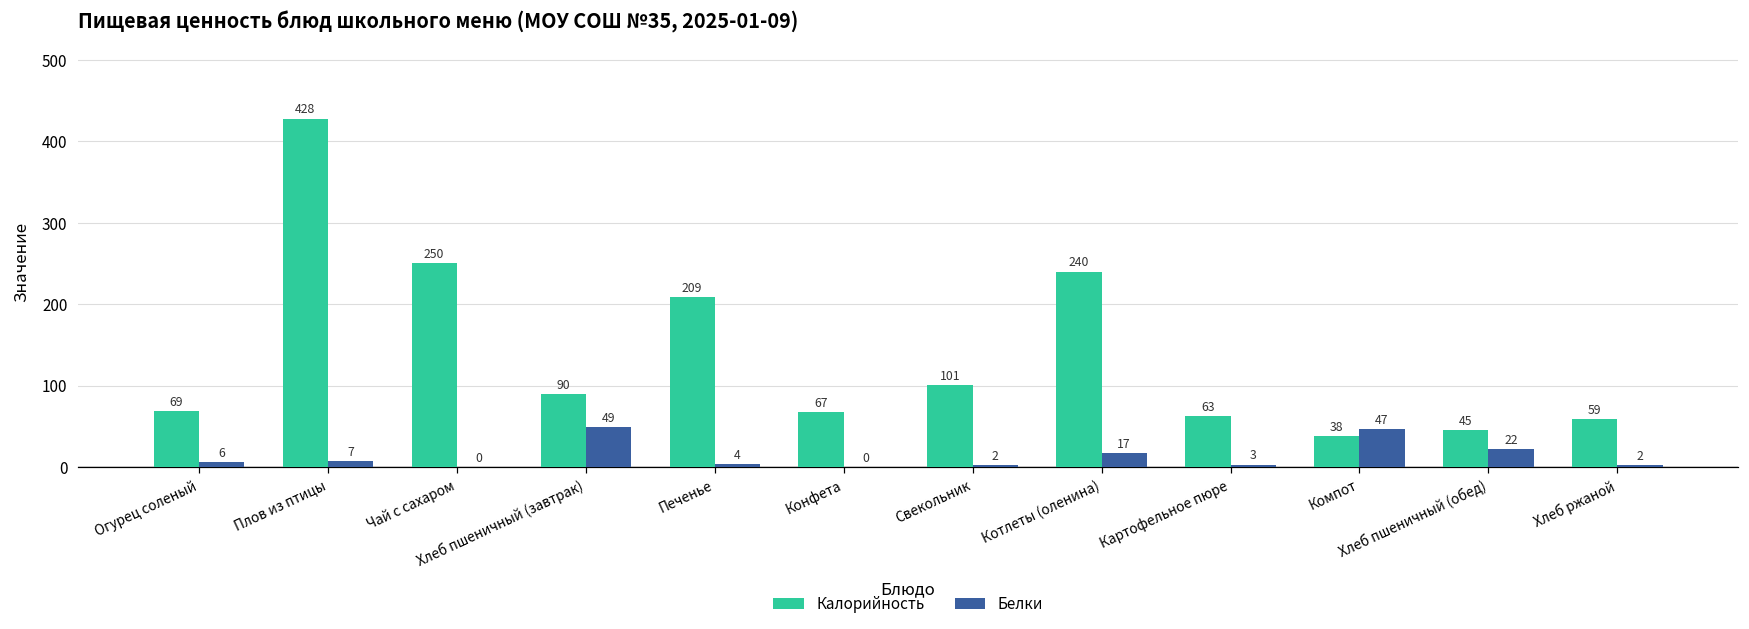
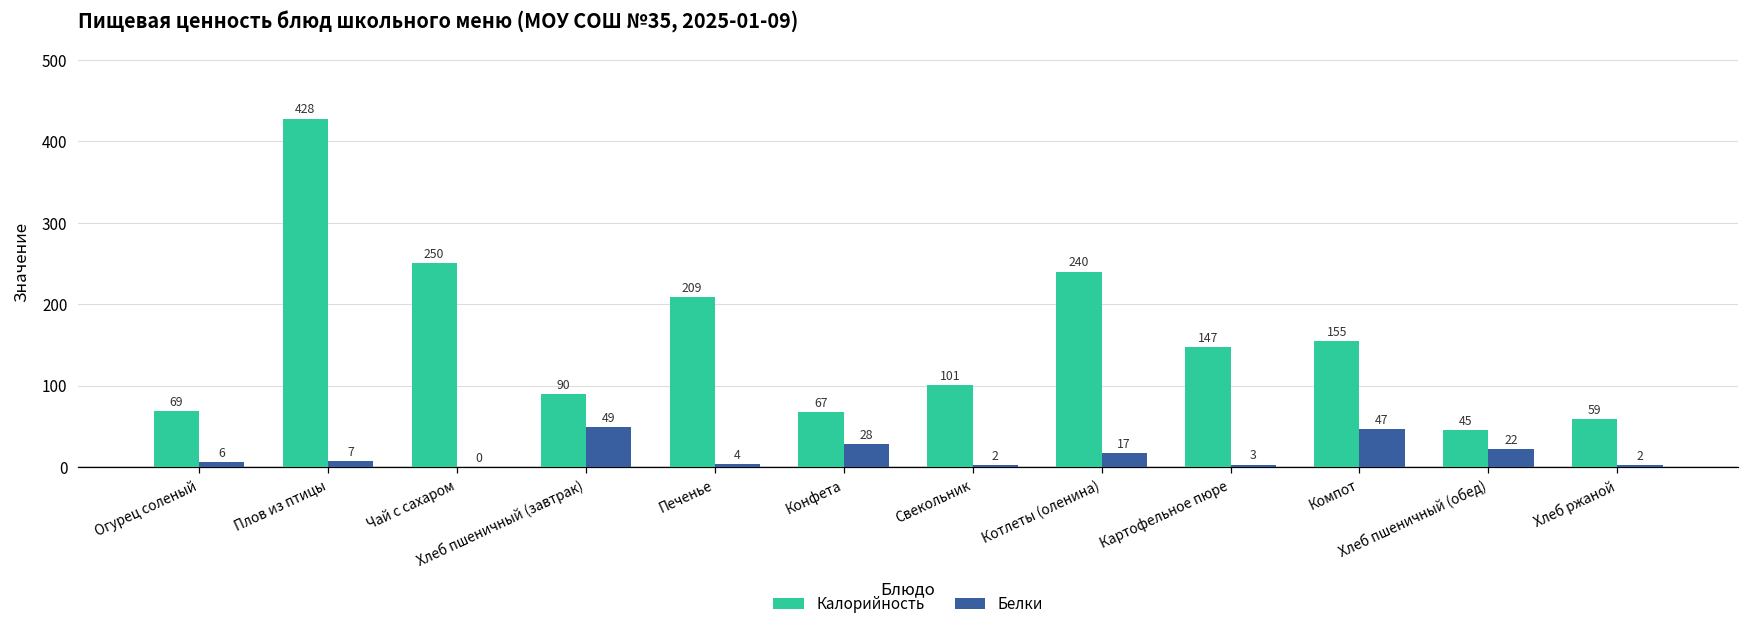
Белки, Конфета: 0 -> 28
Калорийность, Картофельное пюре: 63 -> 147
Калорийность, Компот: 38 -> 155
